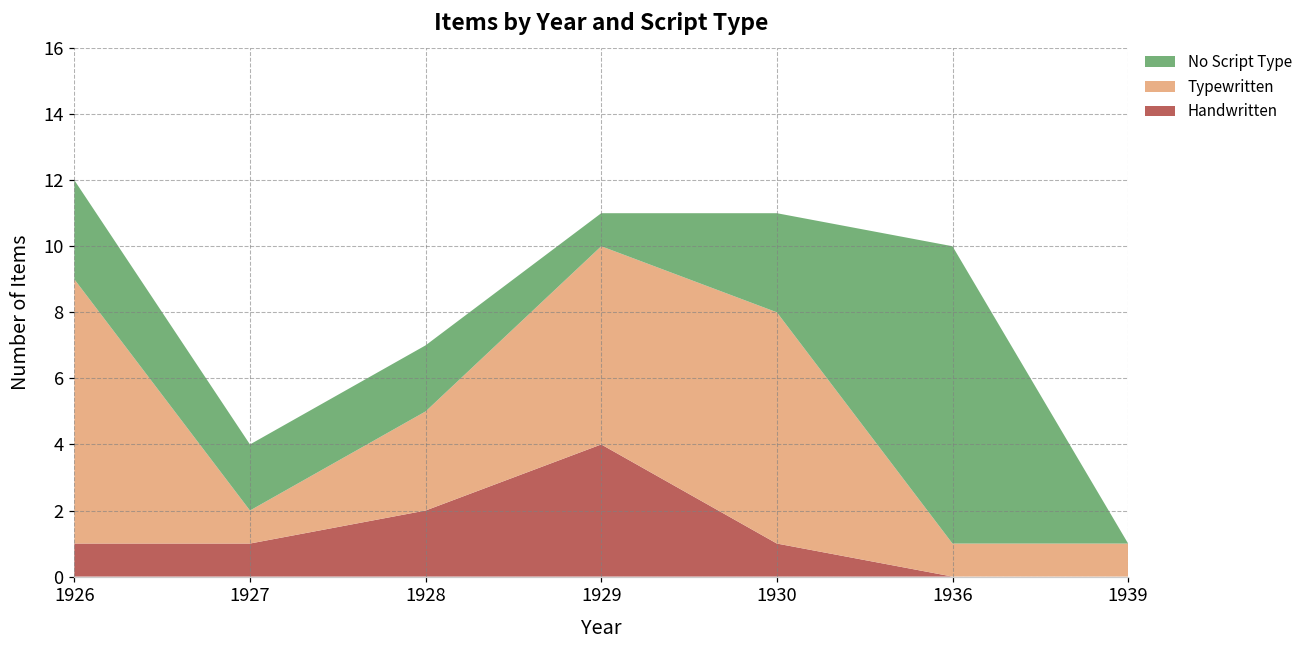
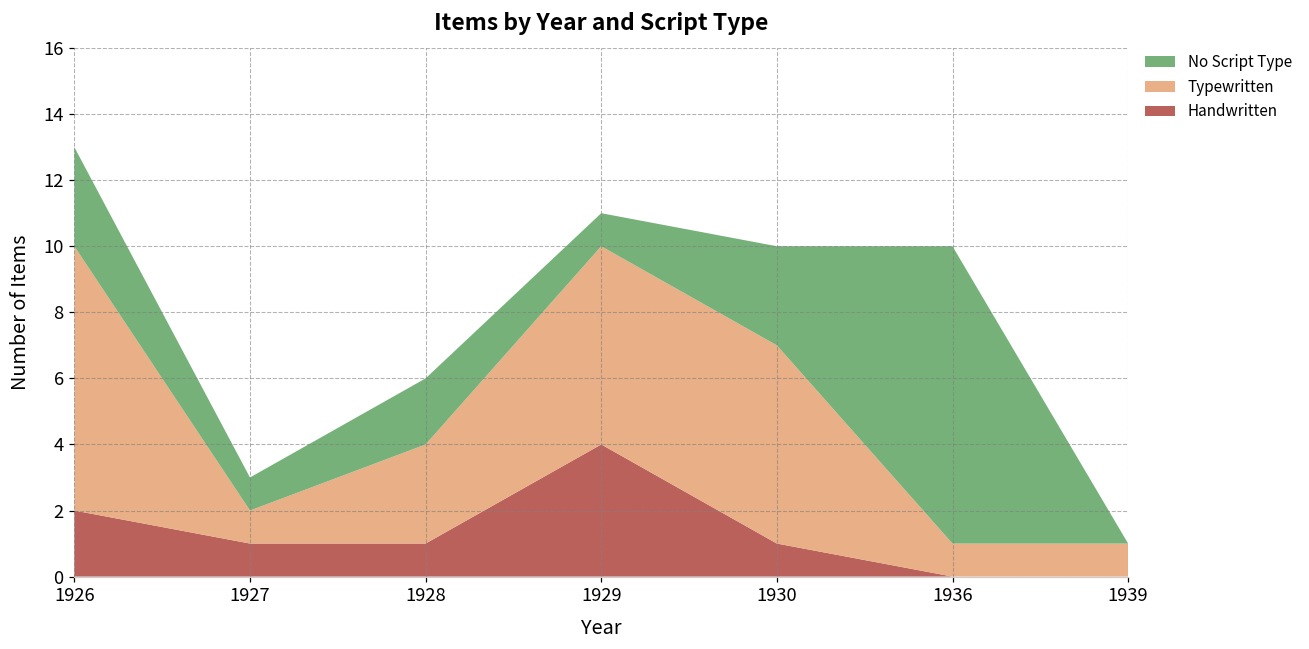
Handwritten, 1926: 1 -> 2
No Script Type, 1927: 2 -> 1
Handwritten, 1928: 2 -> 1
Typewritten, 1930: 7 -> 6
